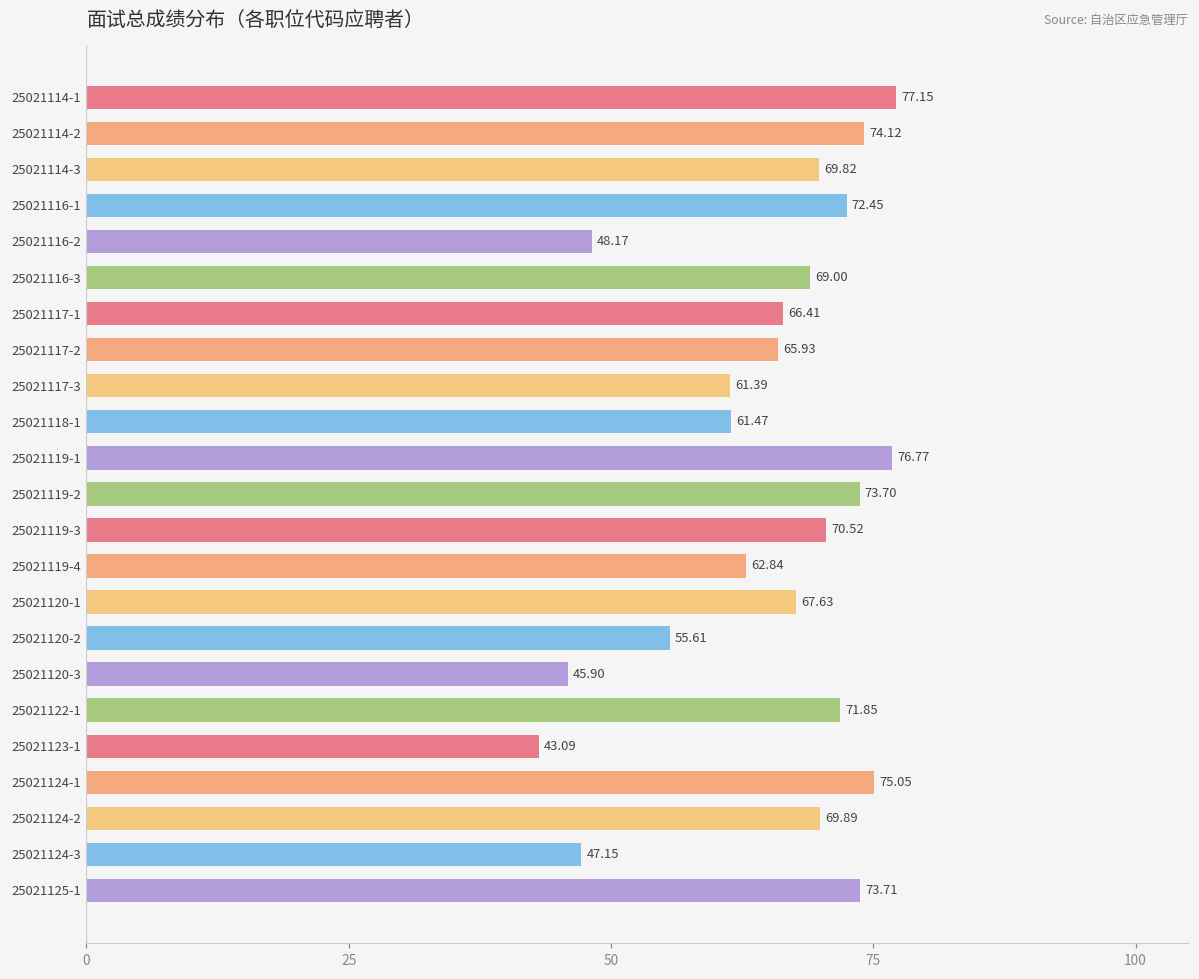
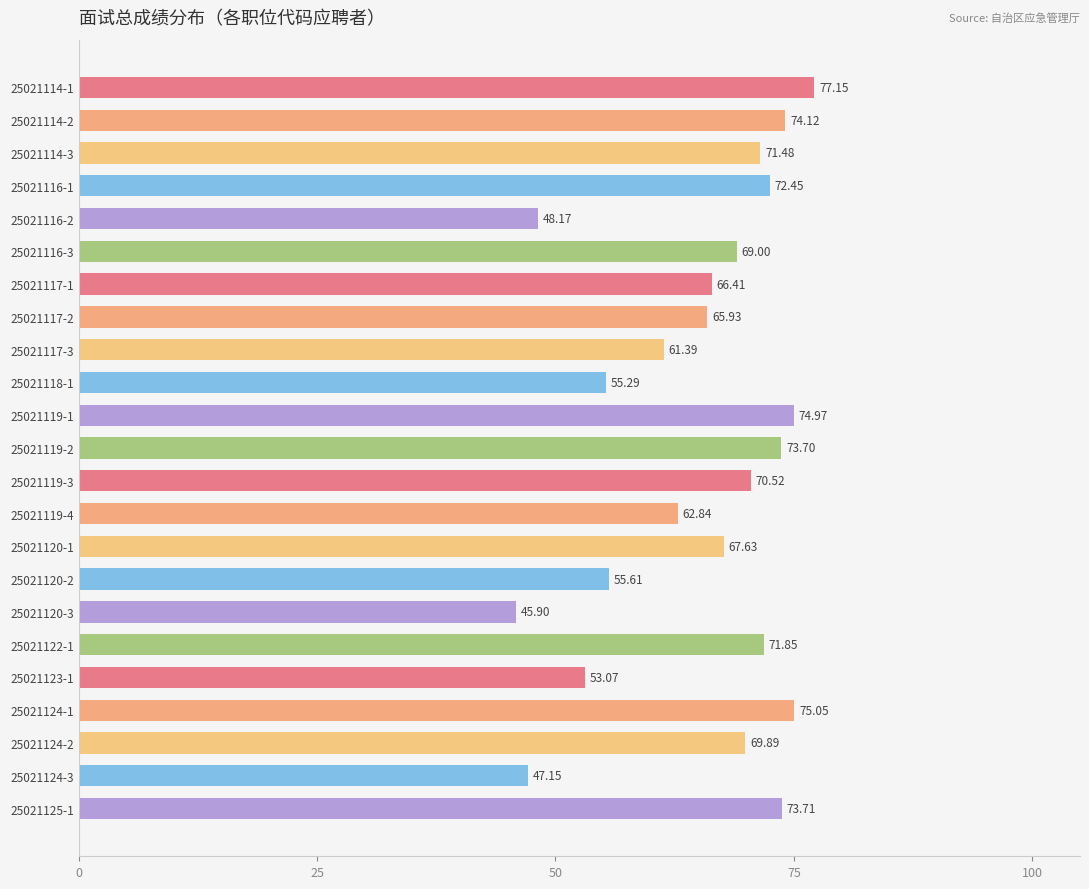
25021114-3: 69.82 -> 71.48
25021118-1: 61.47 -> 55.29
25021119-1: 76.77 -> 74.97
25021123-1: 43.09 -> 53.07
